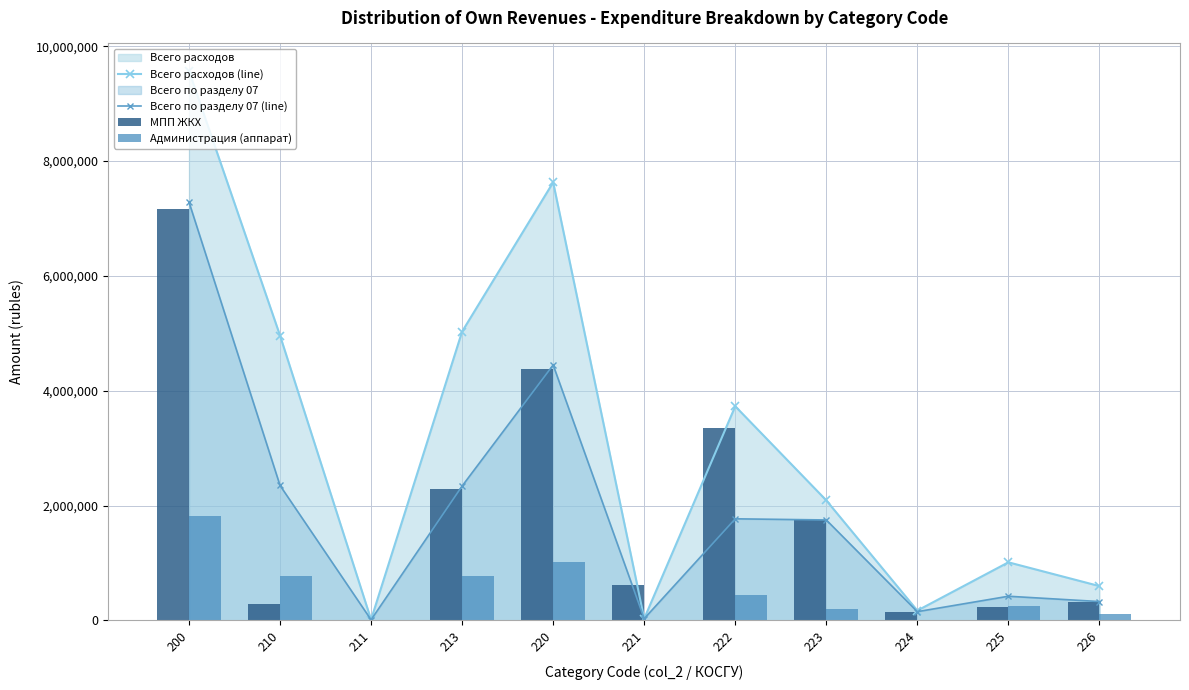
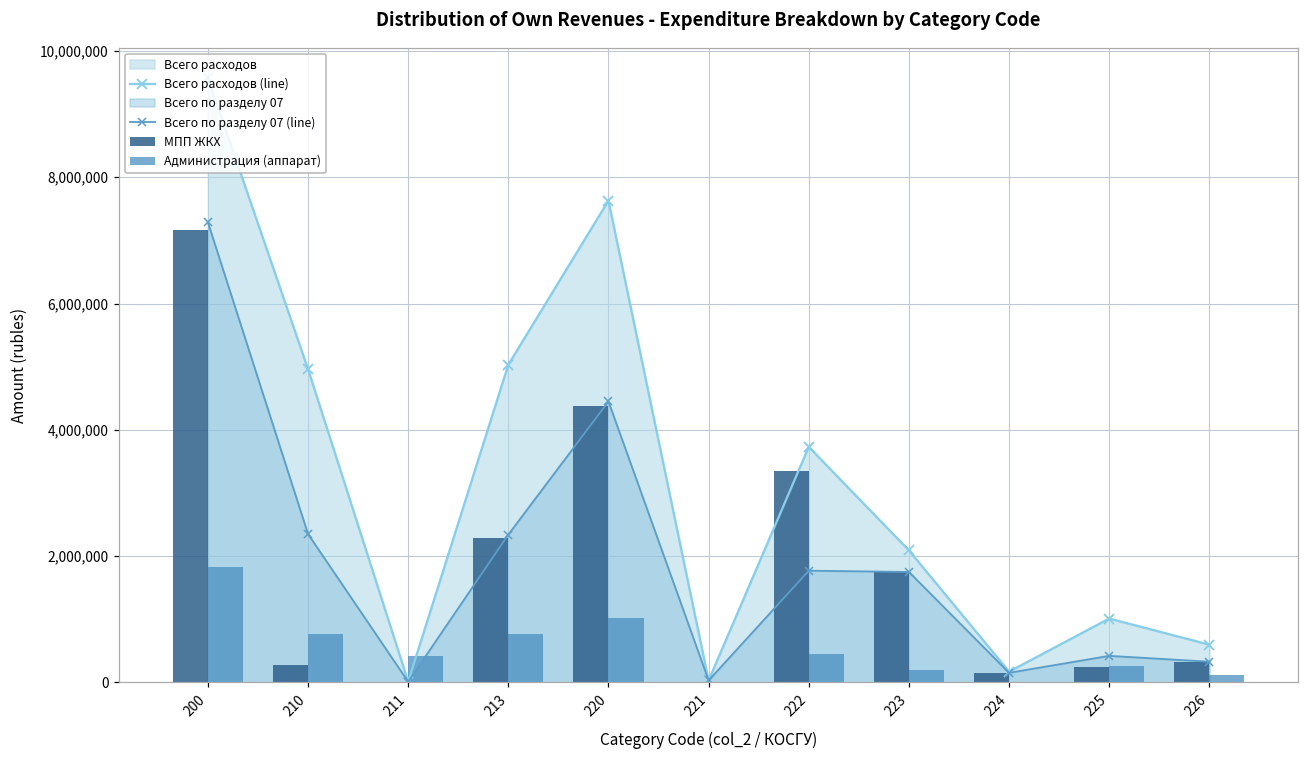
Администрация (аппарат), 211: 0 -> 400,000
МПП ЖКХ, 221: 600,000 -> 0
